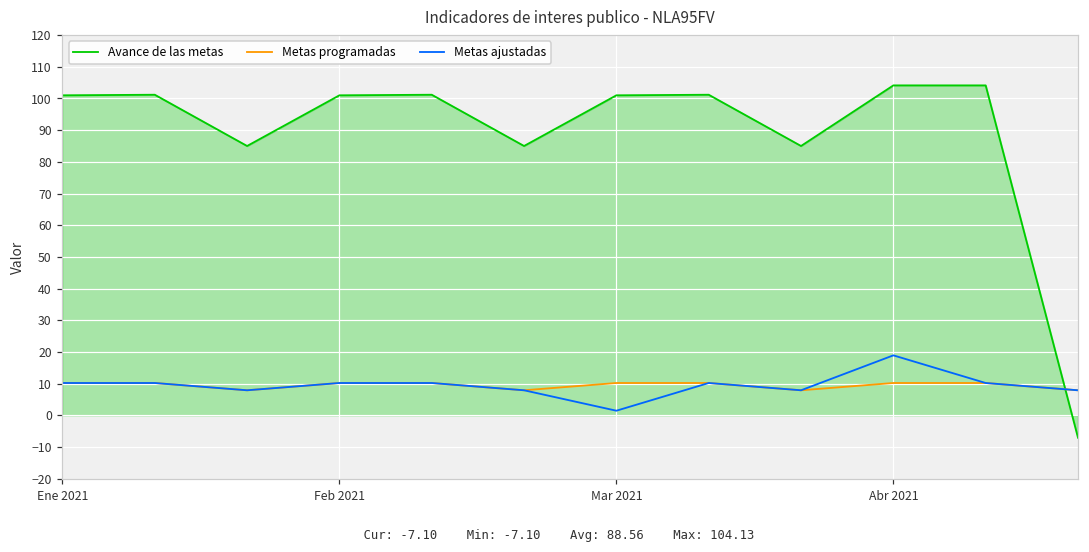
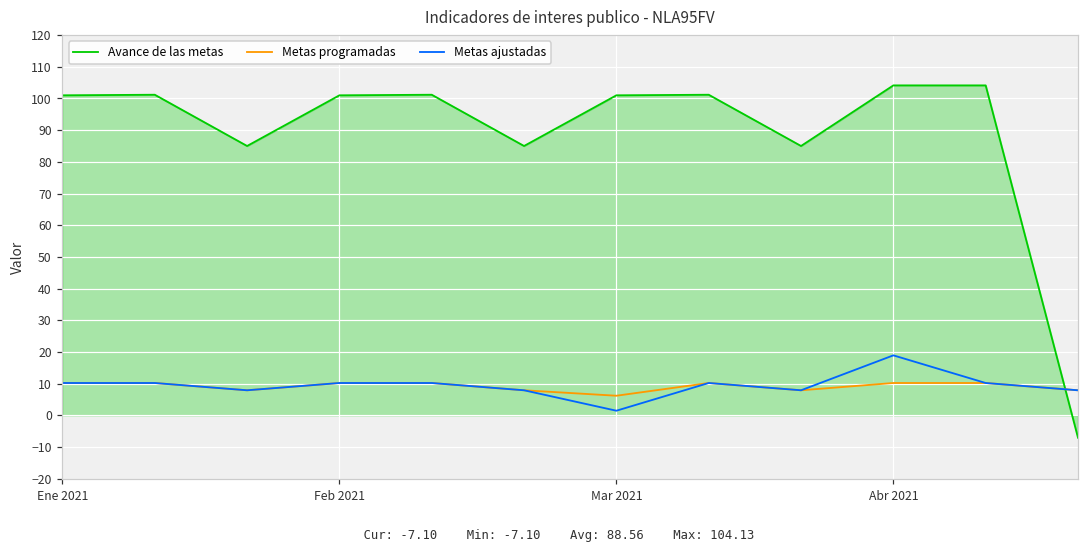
Metas programadas, Mar 2021: 10 -> 6
